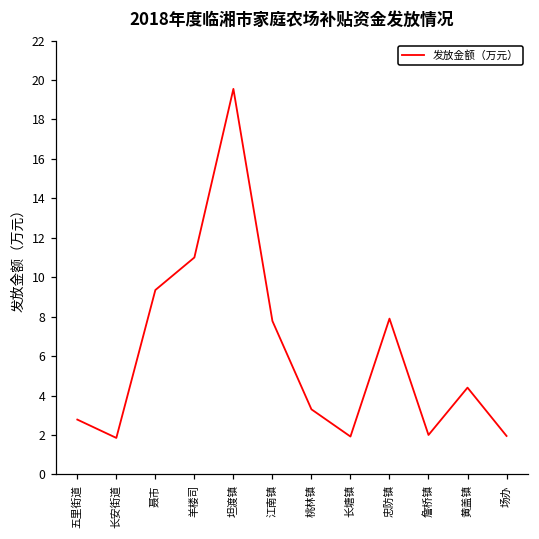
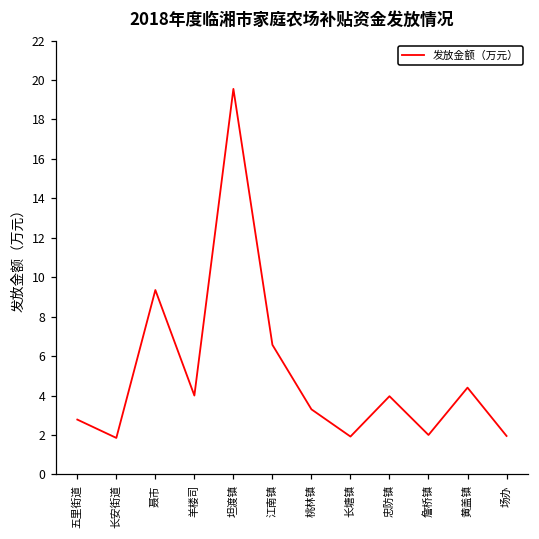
羊楼司: 11 -> 4
江南镇: 7.8 -> 6.6
忠防镇: 7.9 -> 4.0
